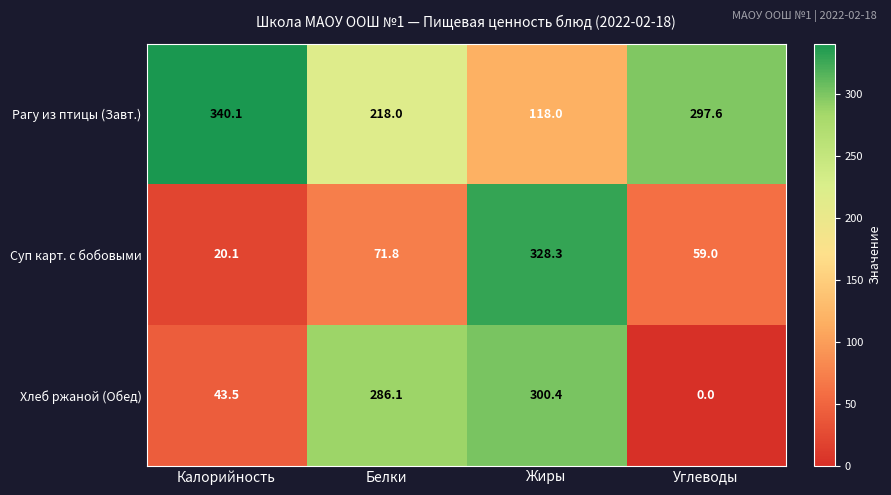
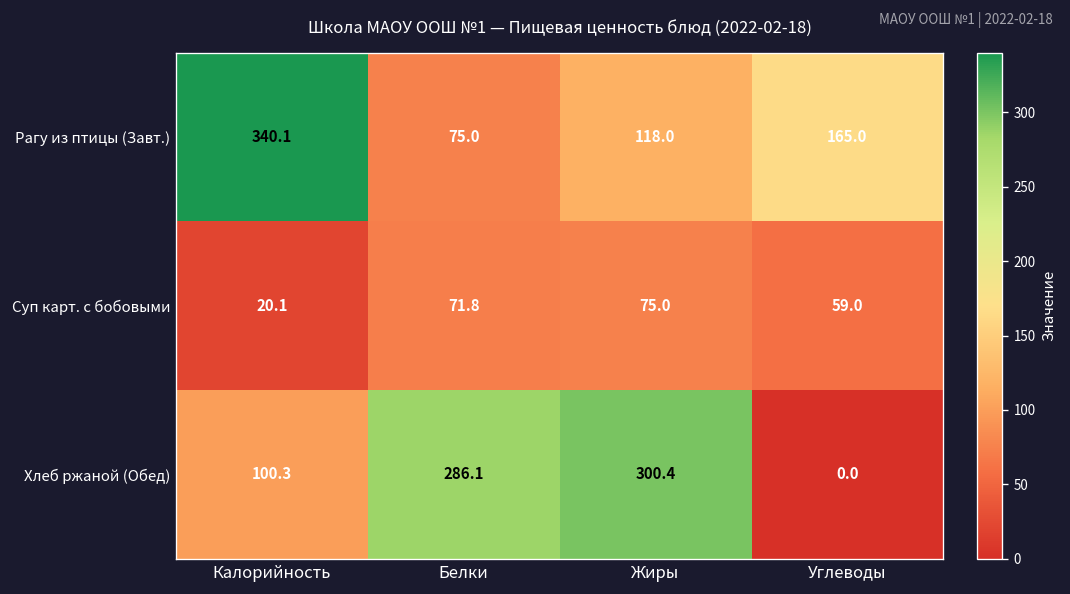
Рагу из птицы (Завт.), Белки: 218.0 -> 75.0
Рагу из птицы (Завт.), Углеводы: 297.6 -> 165.0
Суп карт. с бобовыми, Жиры: 328.3 -> 75.0
Хлеб ржаной (Обед), Калорийность: 43.5 -> 100.3
